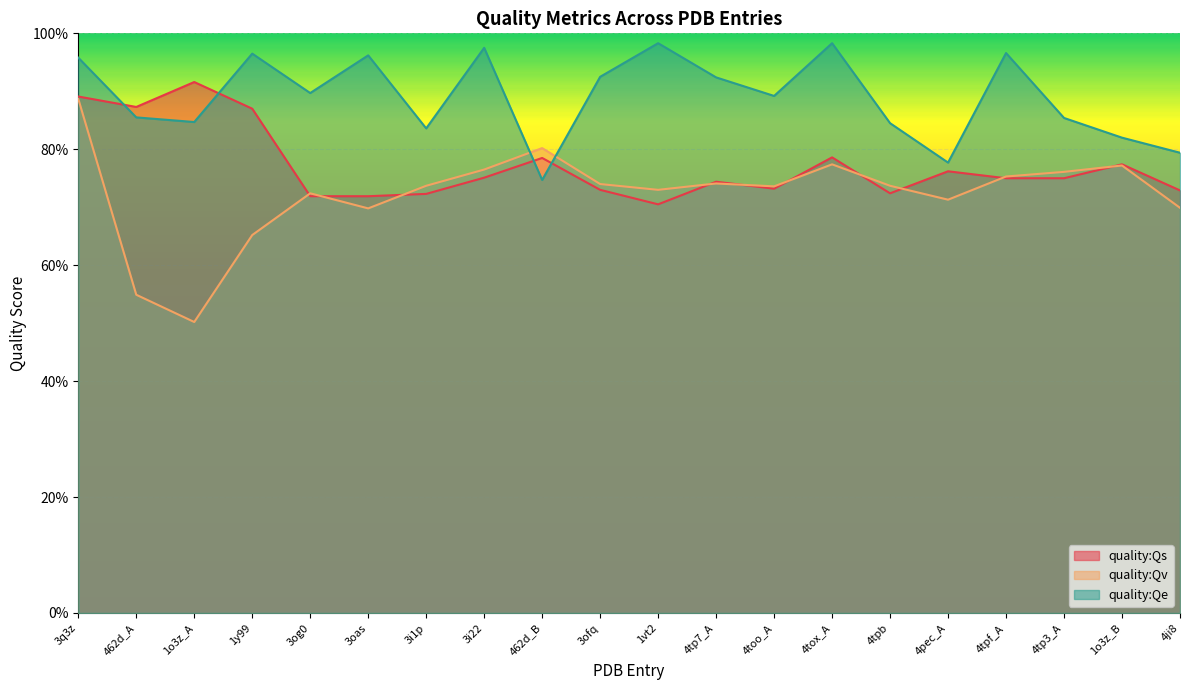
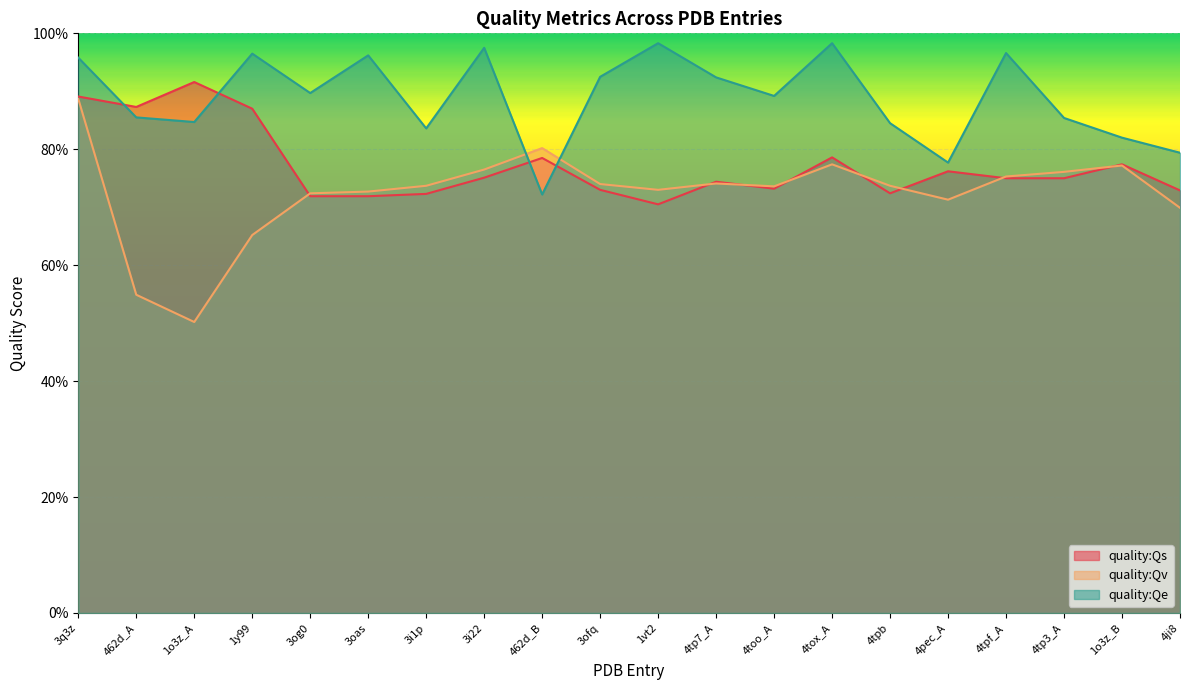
quality:Qv, 3oas: 70% -> 73%
quality:Qe, 462d_B: 75% -> 72%
